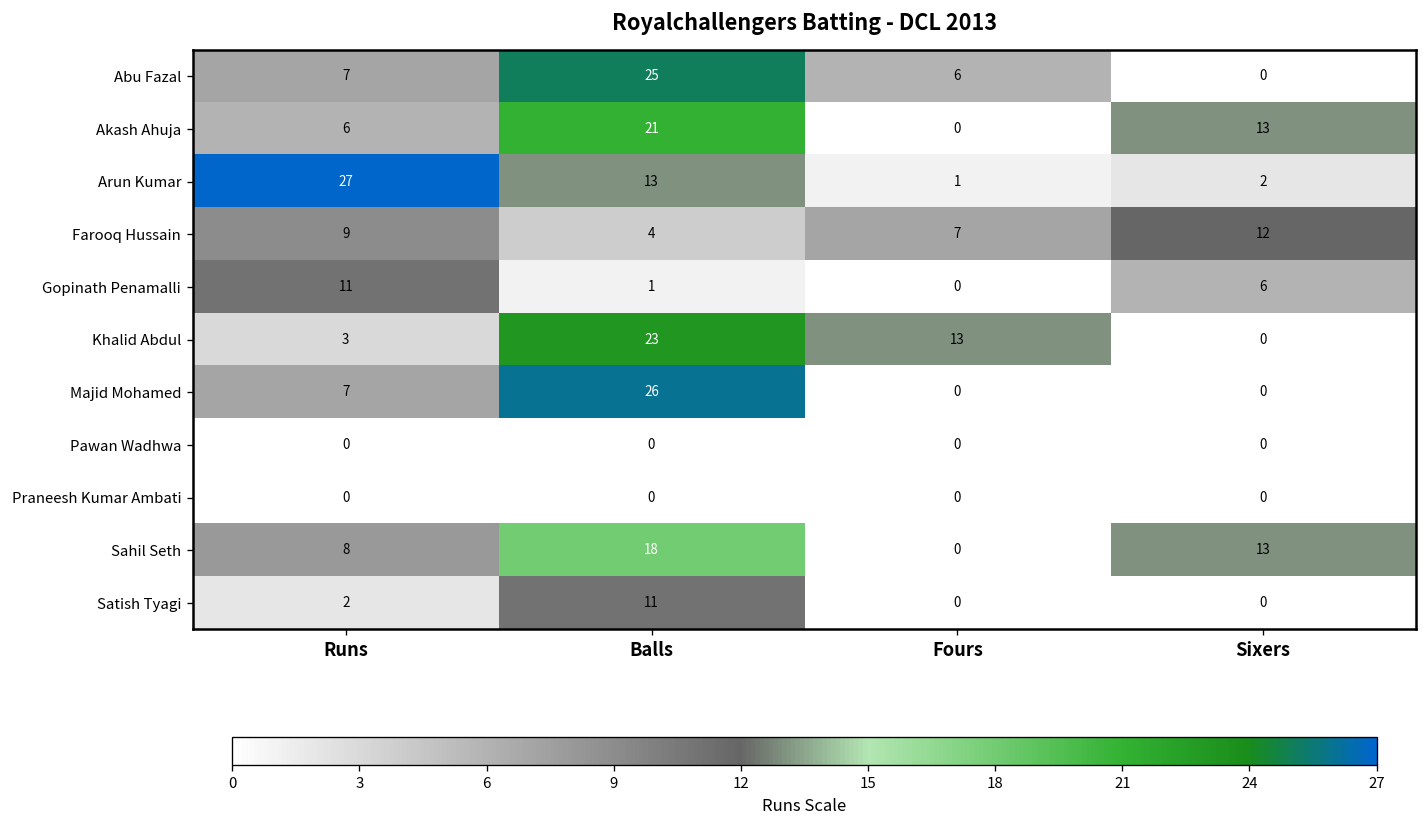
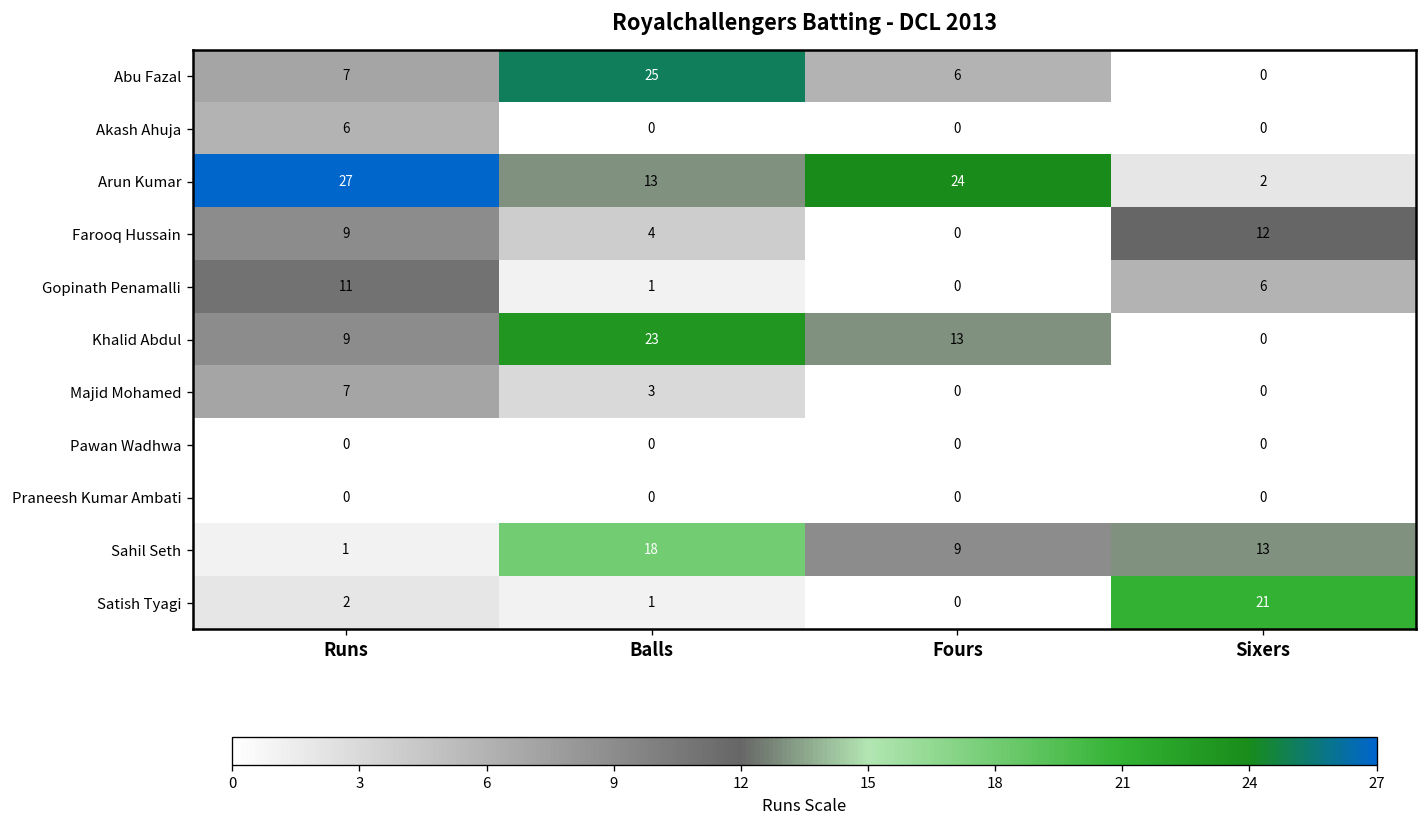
Akash Ahuja, Balls: 21 -> 0
Akash Ahuja, Sixers: 13 -> 0
Arun Kumar, Fours: 1 -> 24
Farooq Hussain, Fours: 7 -> 0
Khalid Abdul, Runs: 3 -> 9
Majid Mohamed, Balls: 26 -> 3
Sahil Seth, Runs: 8 -> 1
Sahil Seth, Fours: 0 -> 9
Satish Tyagi, Balls: 11 -> 1
Satish Tyagi, Sixers: 0 -> 21
